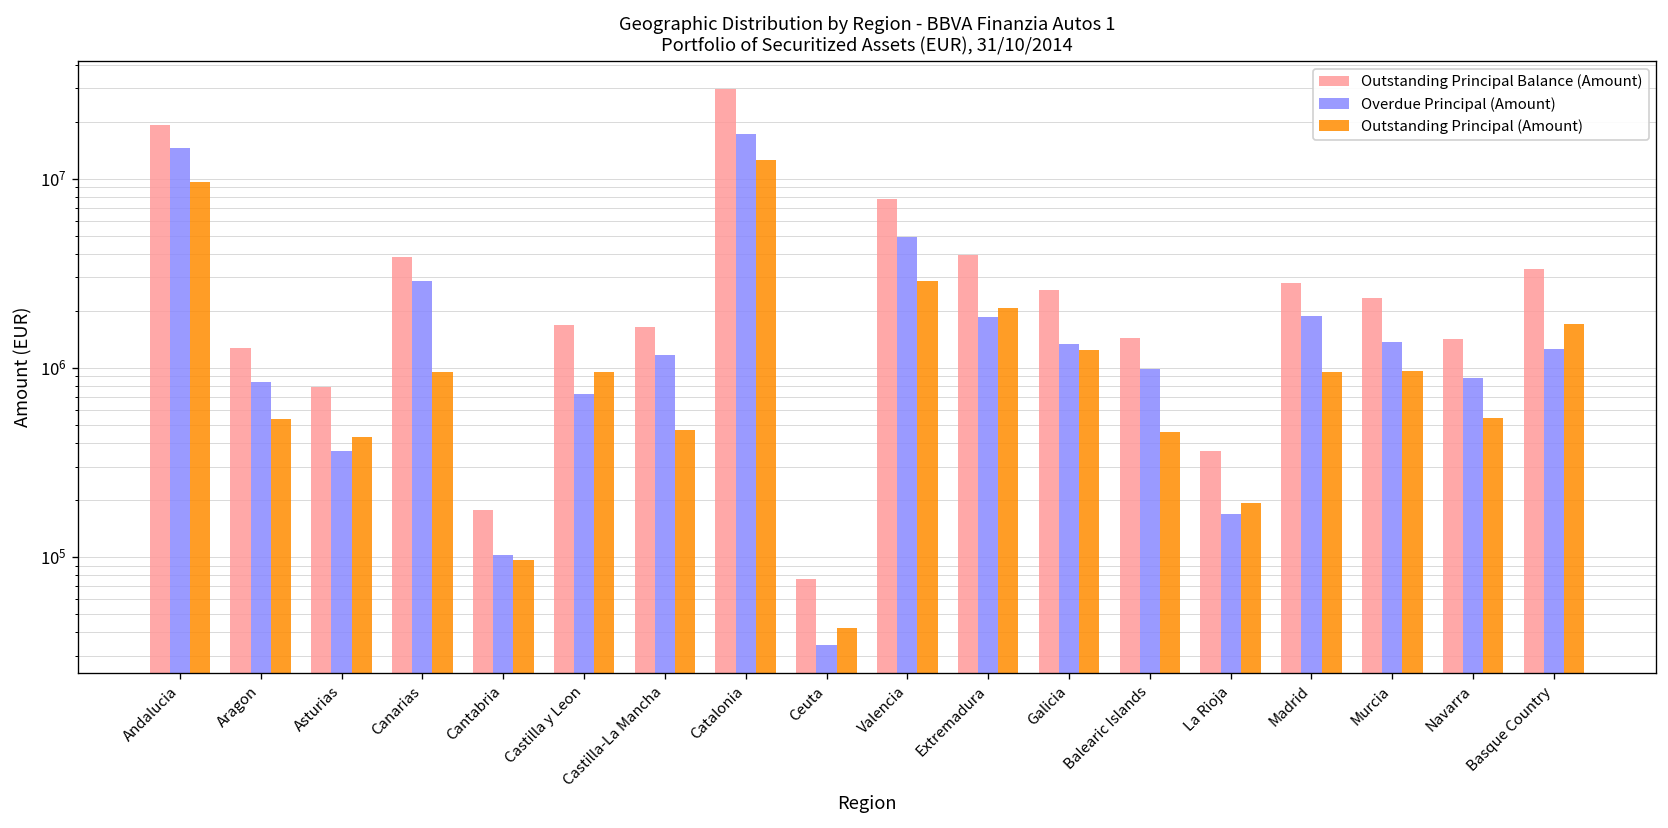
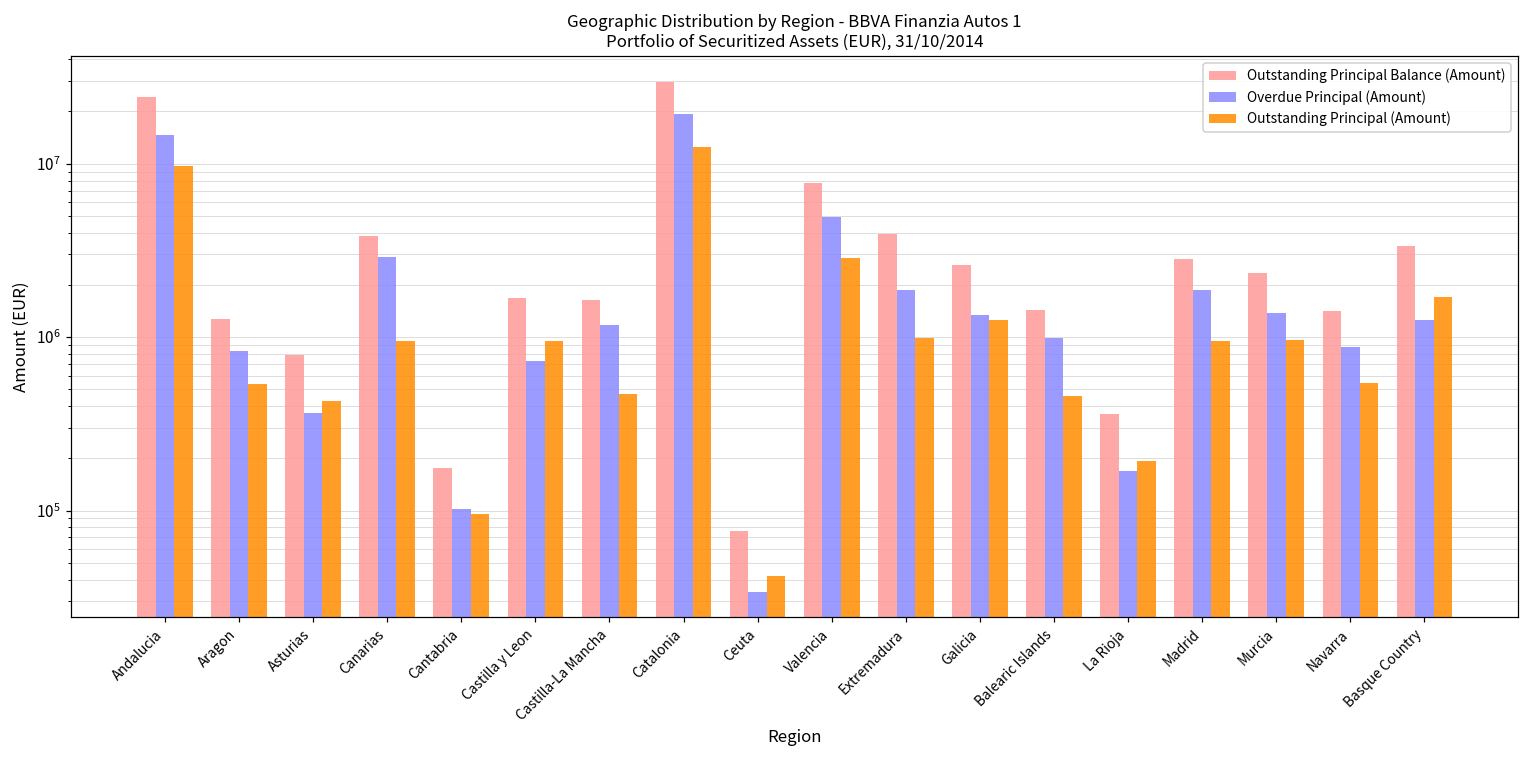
Outstanding Principal Balance (Amount), Andalucia: 19000000 -> 24000000
Overdue Principal (Amount), Catalonia: 17000000 -> 19000000
Outstanding Principal (Amount), Extremadura: 2100000 -> 1000000
